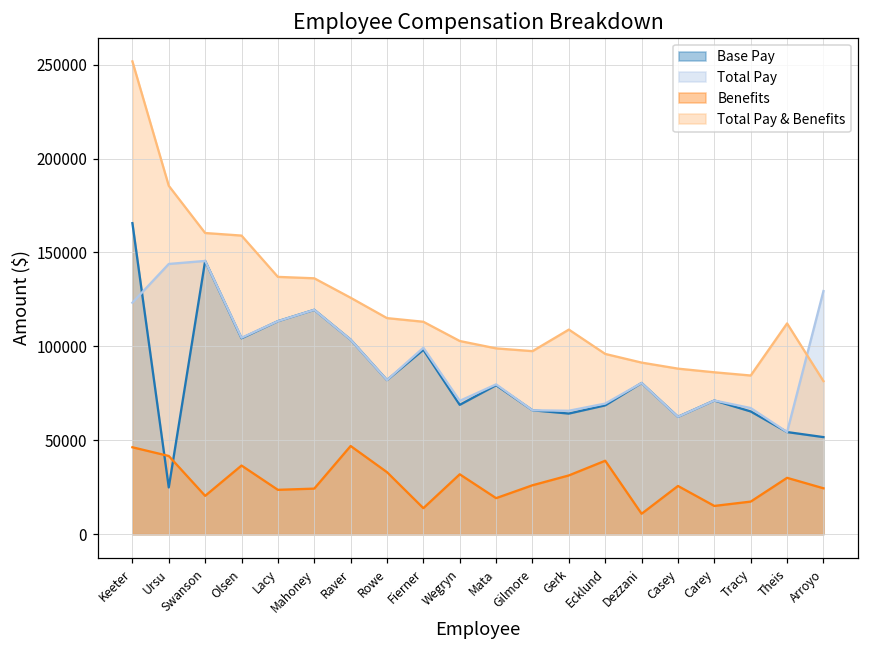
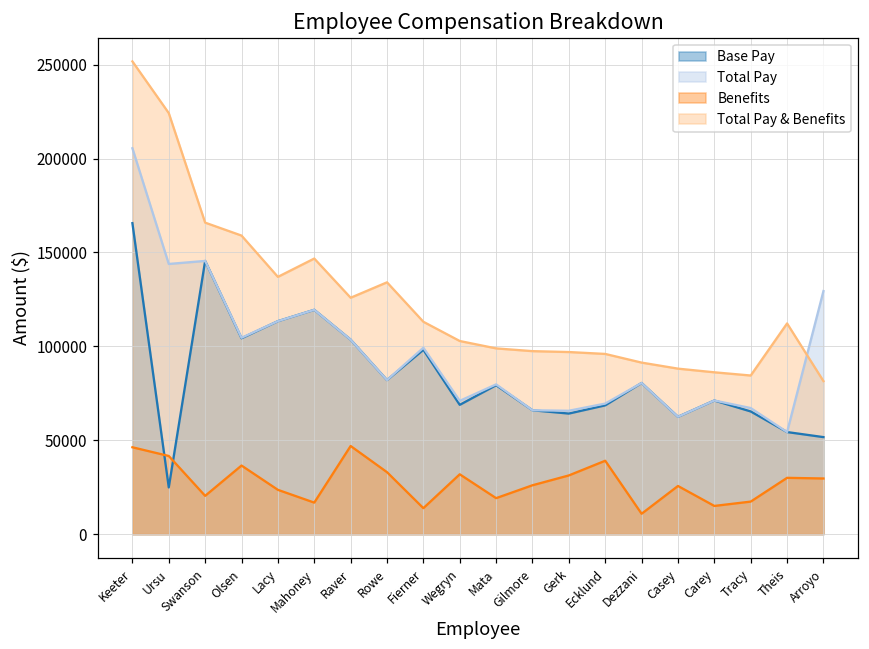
Total Pay, Keeter: 123000 -> 206000
Total Pay & Benefits, Ursu: 186000 -> 224000
Total Pay & Benefits, Swanson: 160000 -> 166000
Benefits, Mahoney: 24000 -> 17000
Total Pay & Benefits, Mahoney: 136000 -> 147000
Total Pay & Benefits, Rowe: 115000 -> 134000
Total Pay & Benefits, Gerk: 109000 -> 97000
Benefits, Arroyo: 24000 -> 30000
